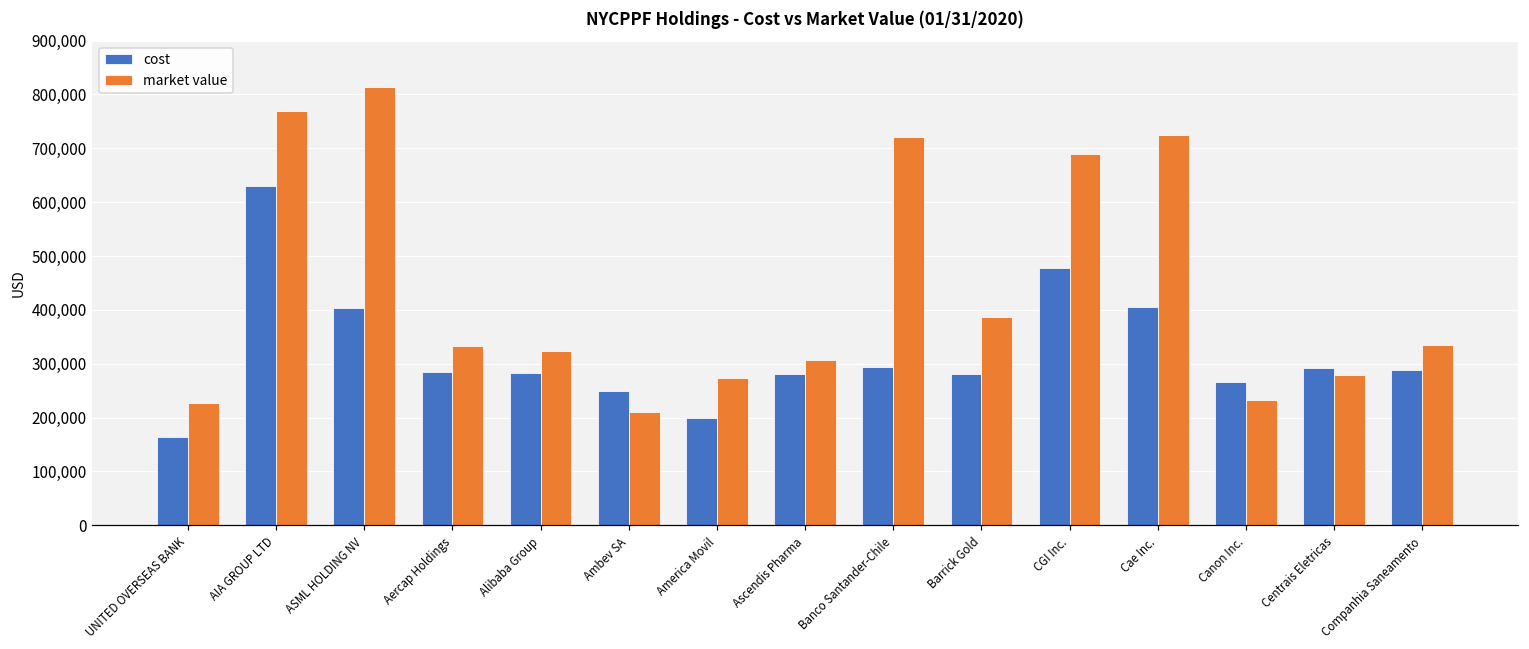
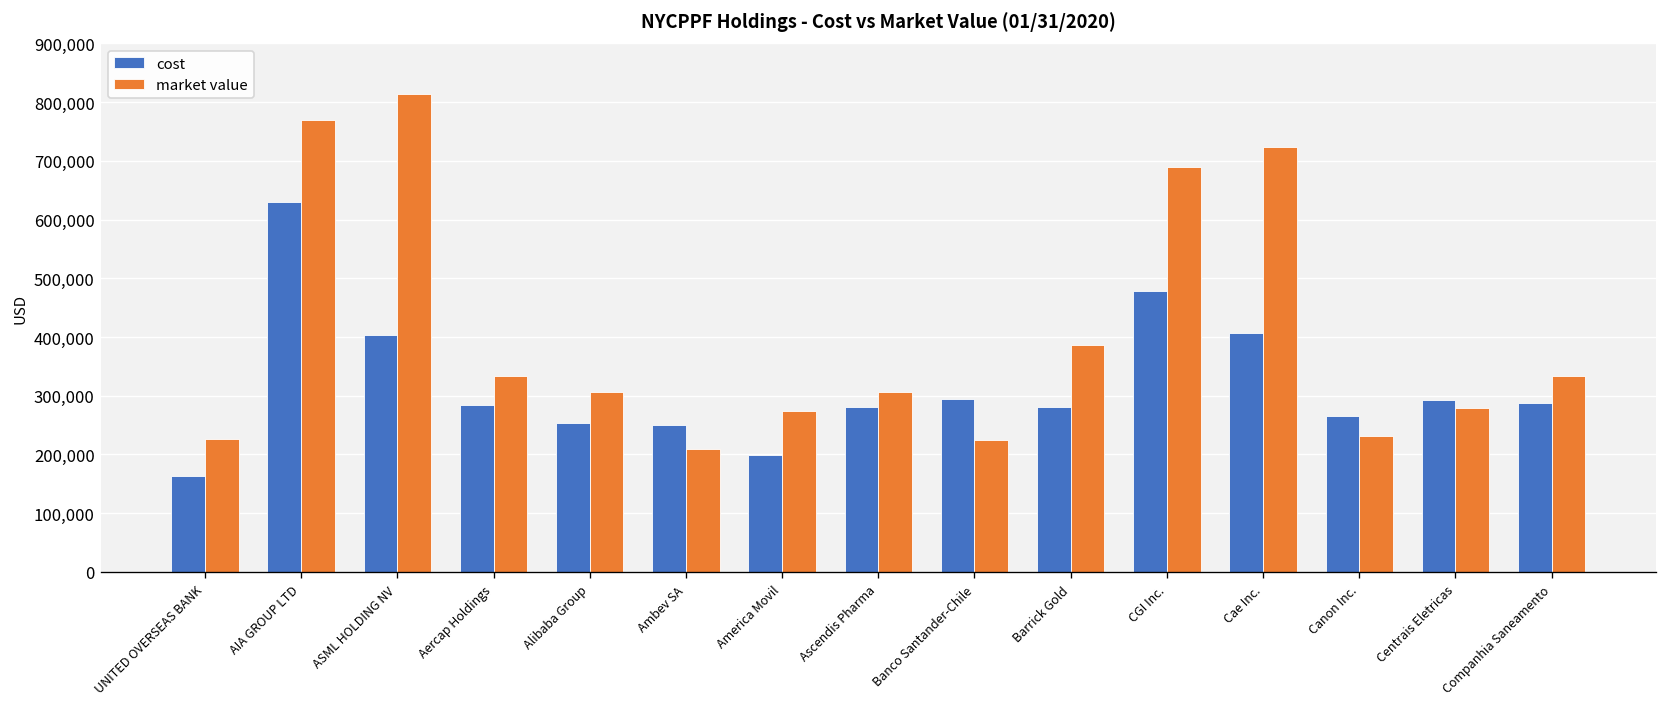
cost, Alibaba Group: 280,000 -> 250,000
market value, Alibaba Group: 320,000 -> 310,000
market value, Banco Santander-Chile: 720,000 -> 220,000
